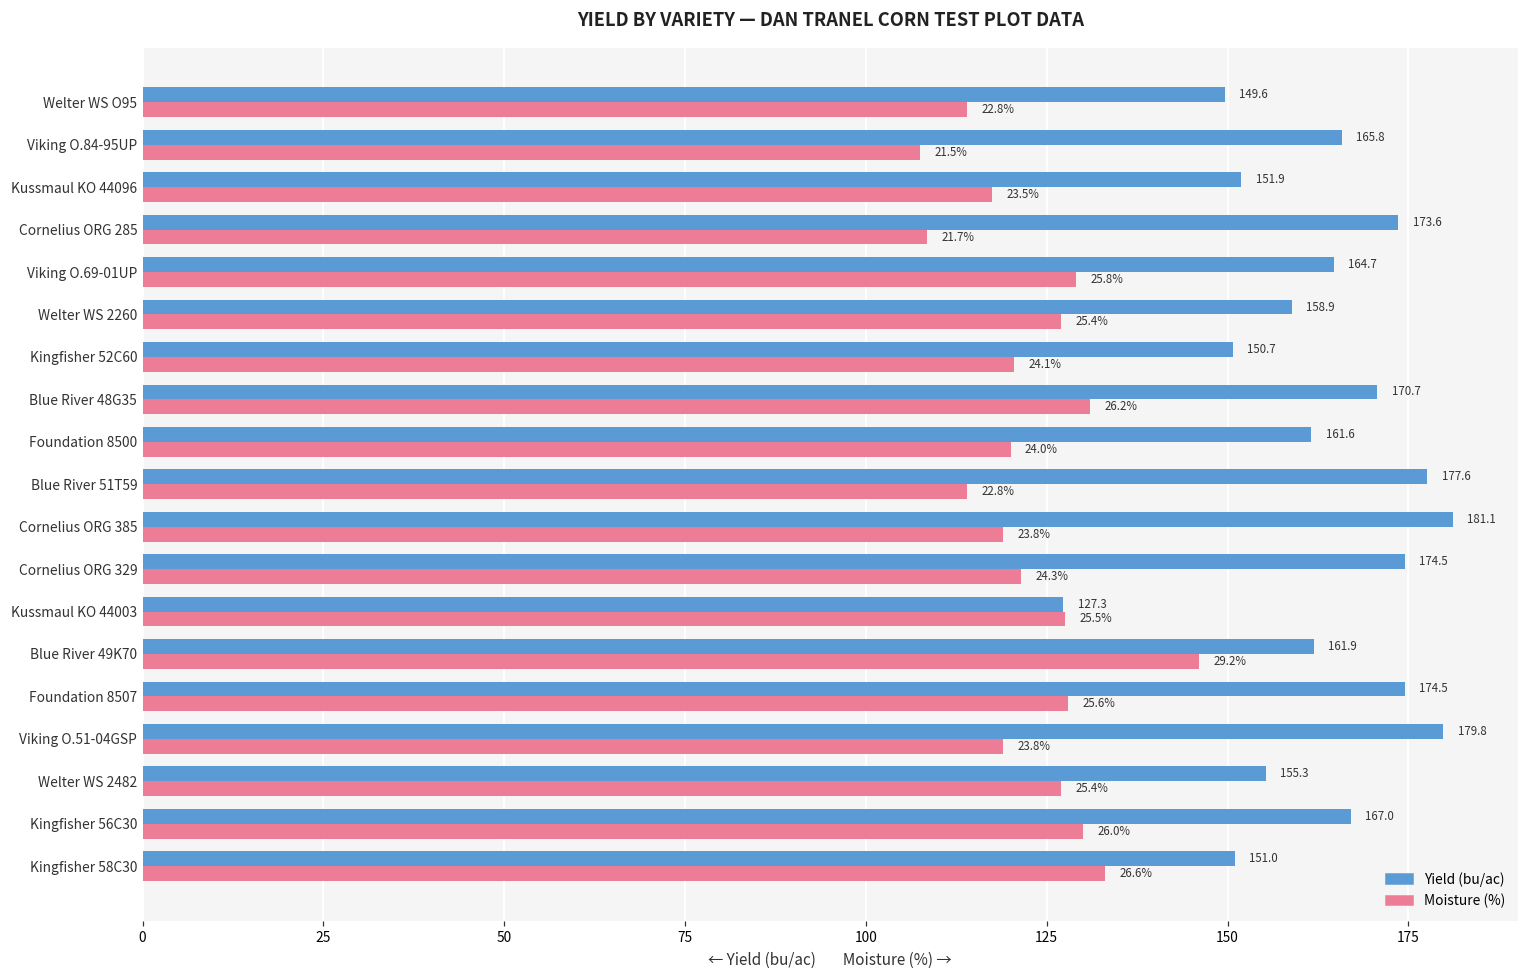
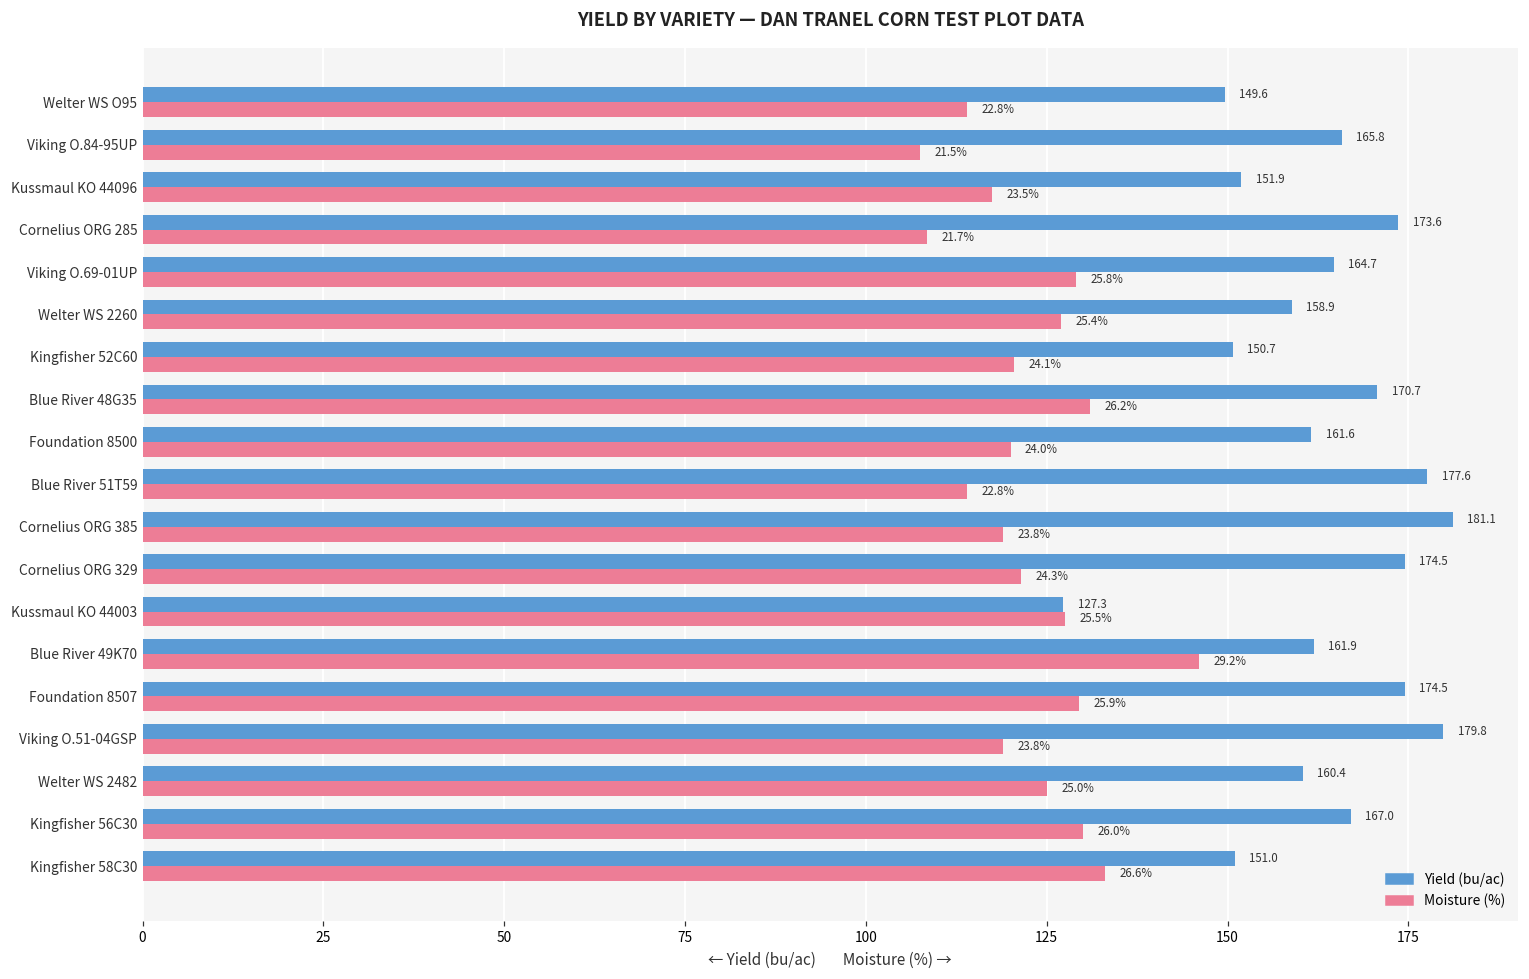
Moisture (%), Foundation 8507: 25.6% -> 25.9%
Yield (bu/ac), Welter WS 2482: 155.3 -> 160.4
Moisture (%), Welter WS 2482: 25.4% -> 25.0%
